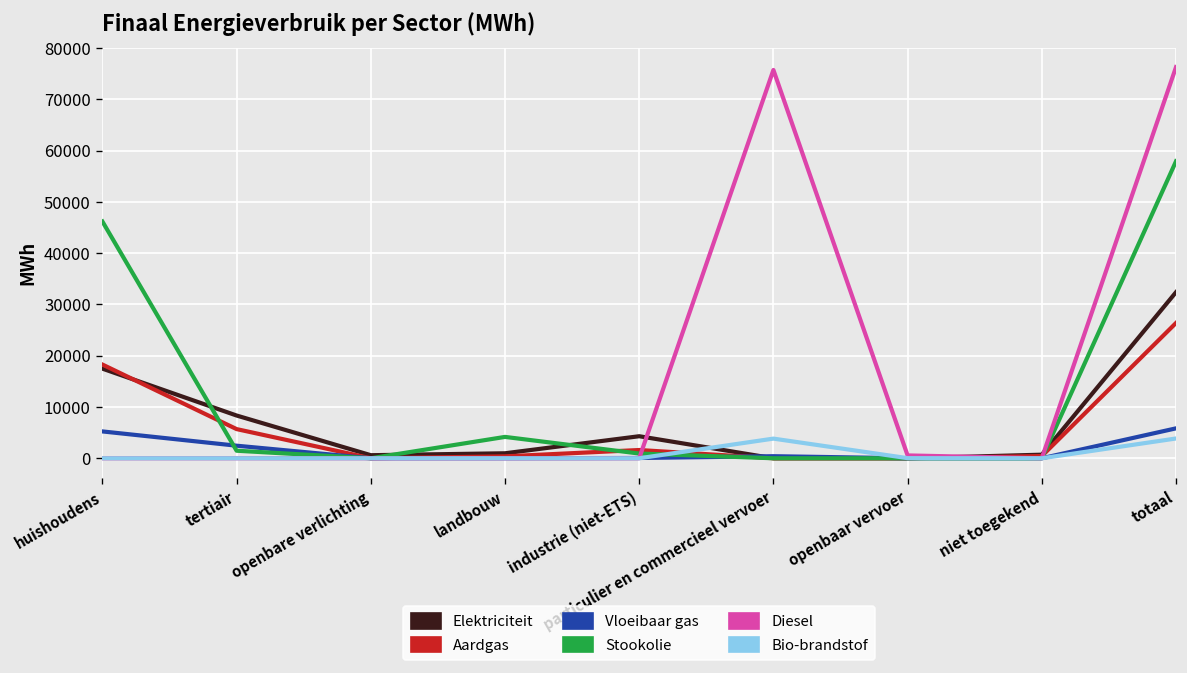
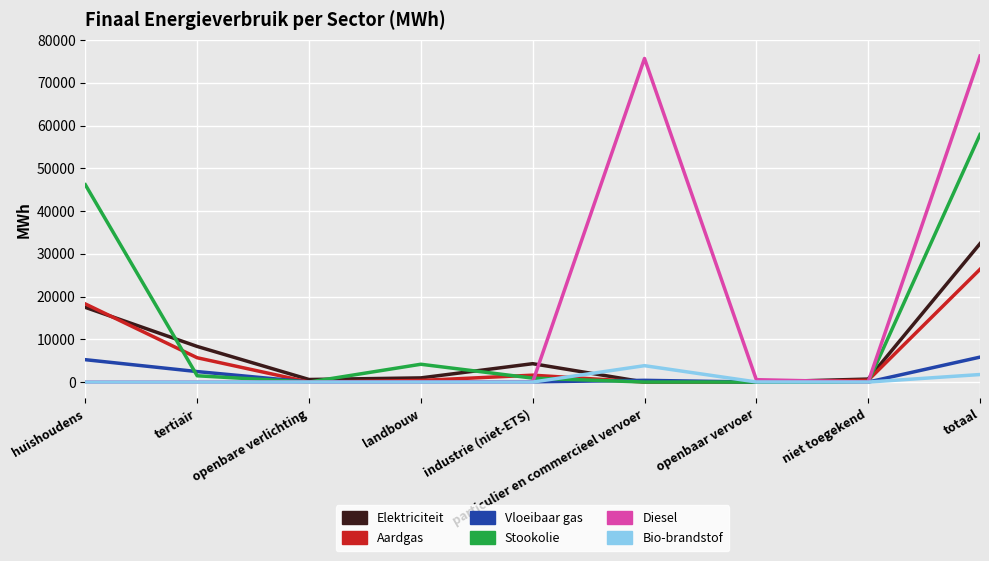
Bio-brandstof, totaal: 4000 -> 2000
